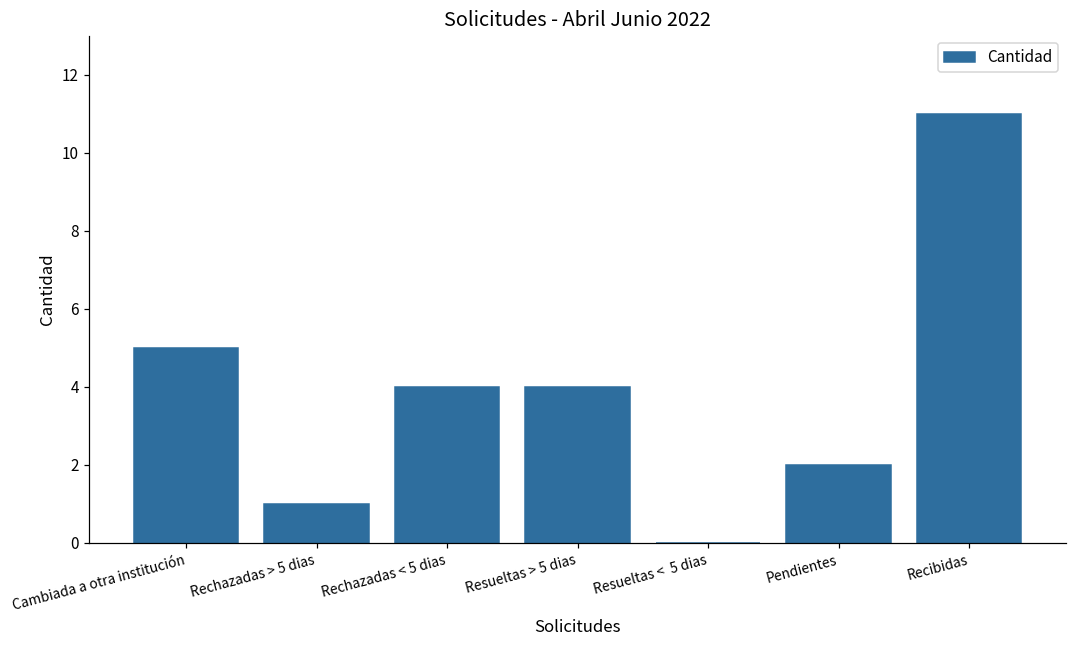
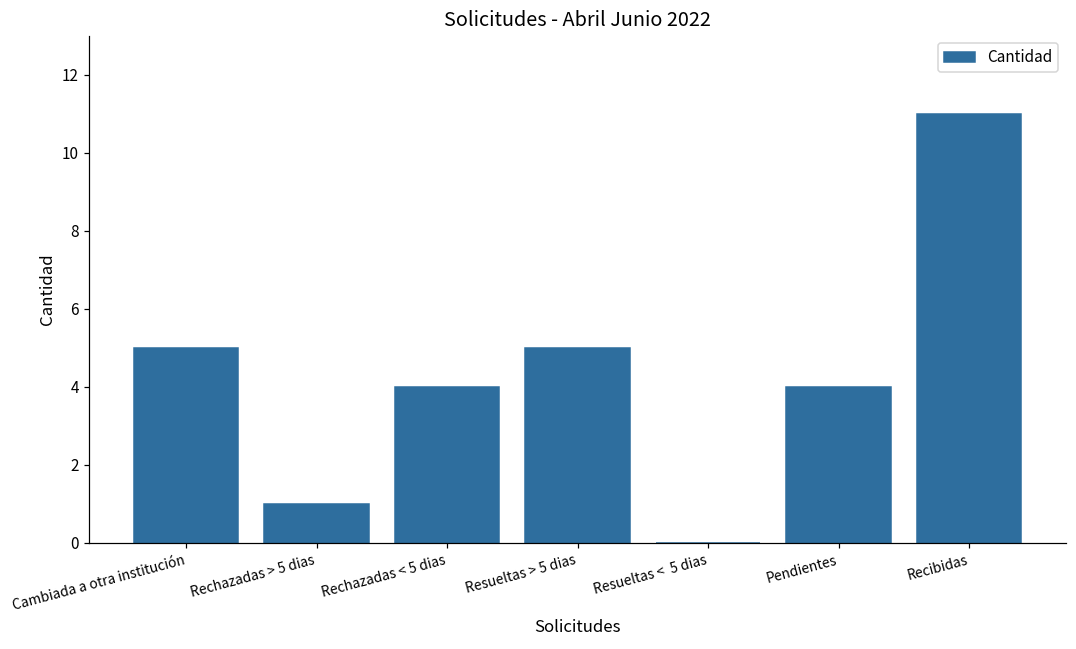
Resueltas > 5 dias: 4 -> 5
Pendientes: 2 -> 4
